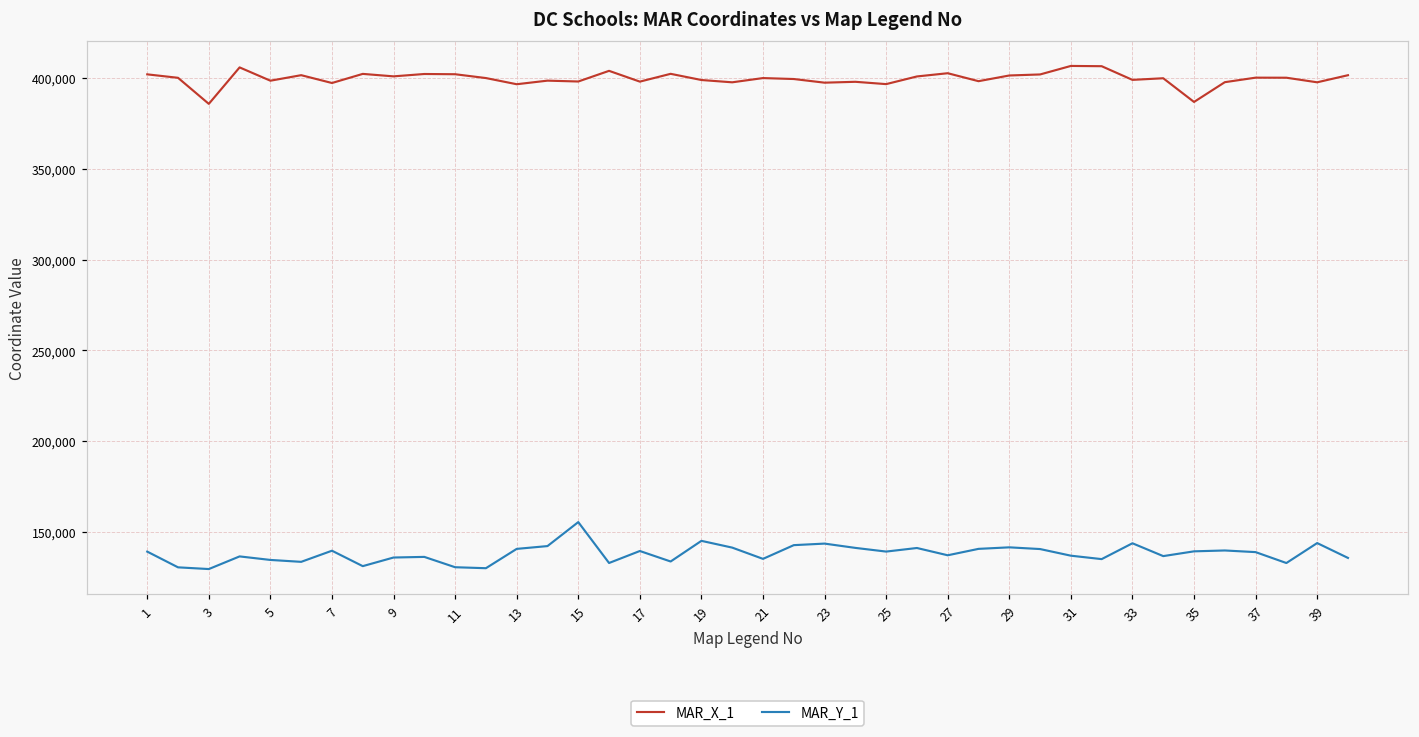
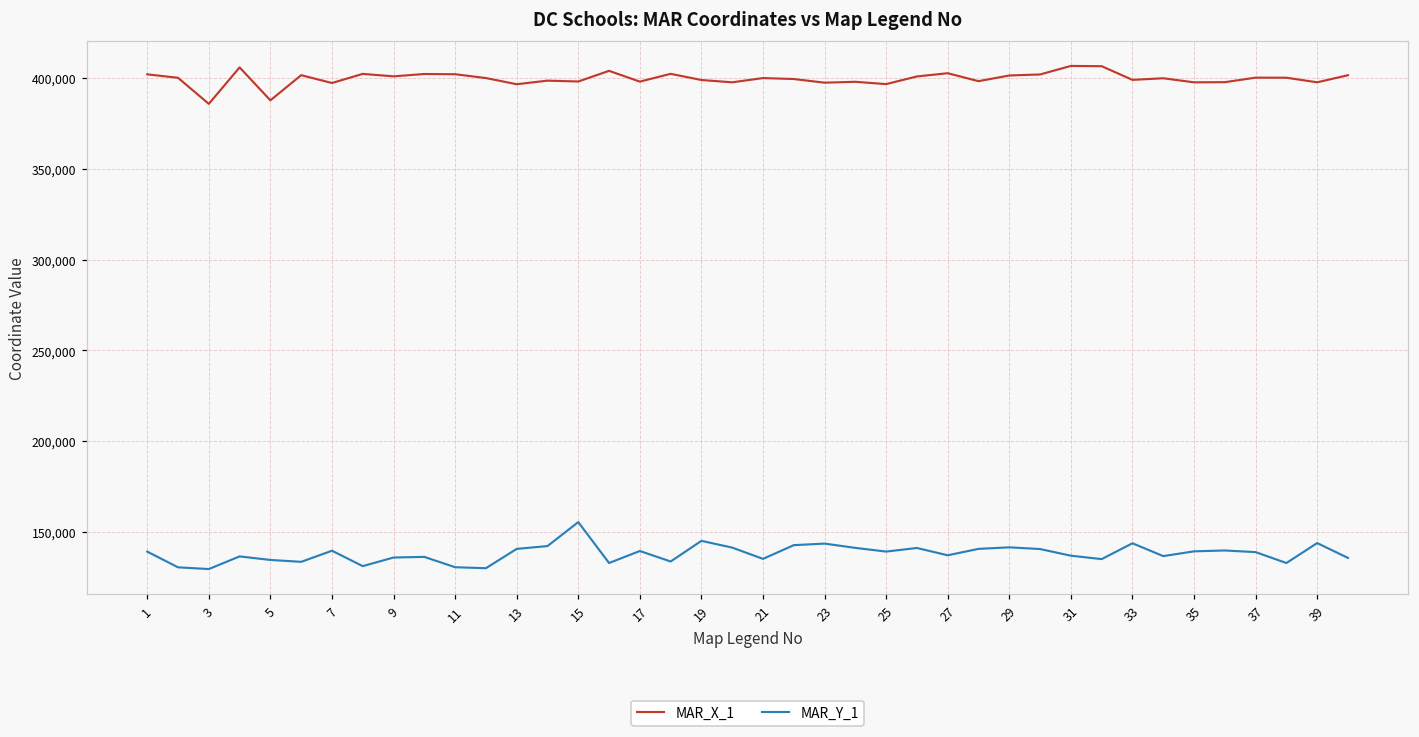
MAR_X_1, 5: 398,000 -> 388,000
MAR_X_1, 35: 387,000 -> 398,000
